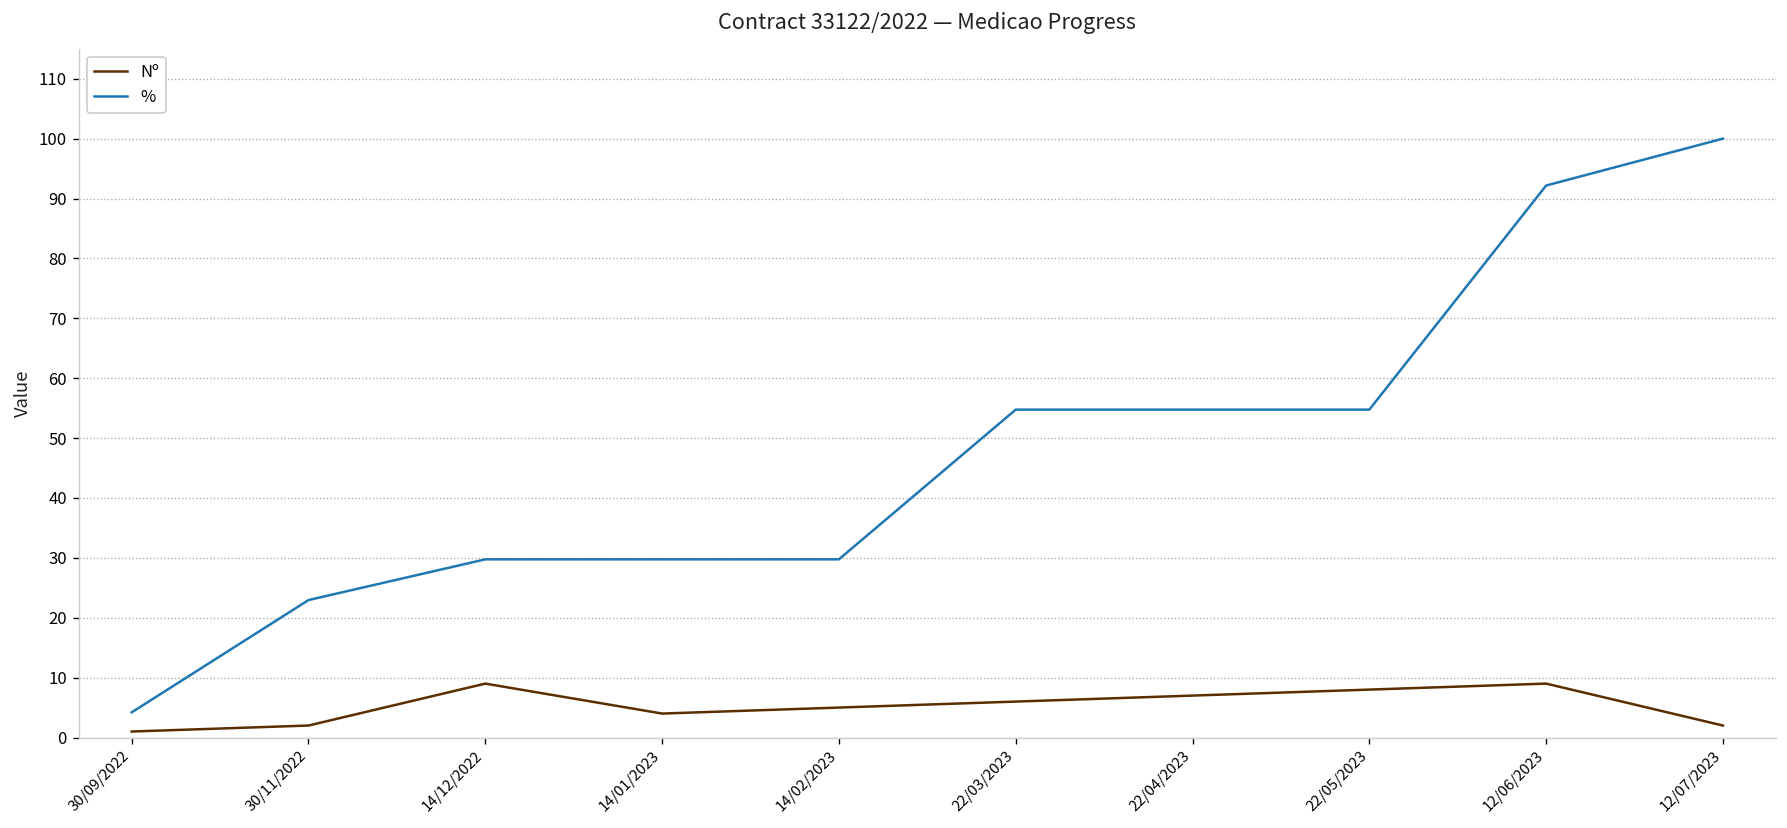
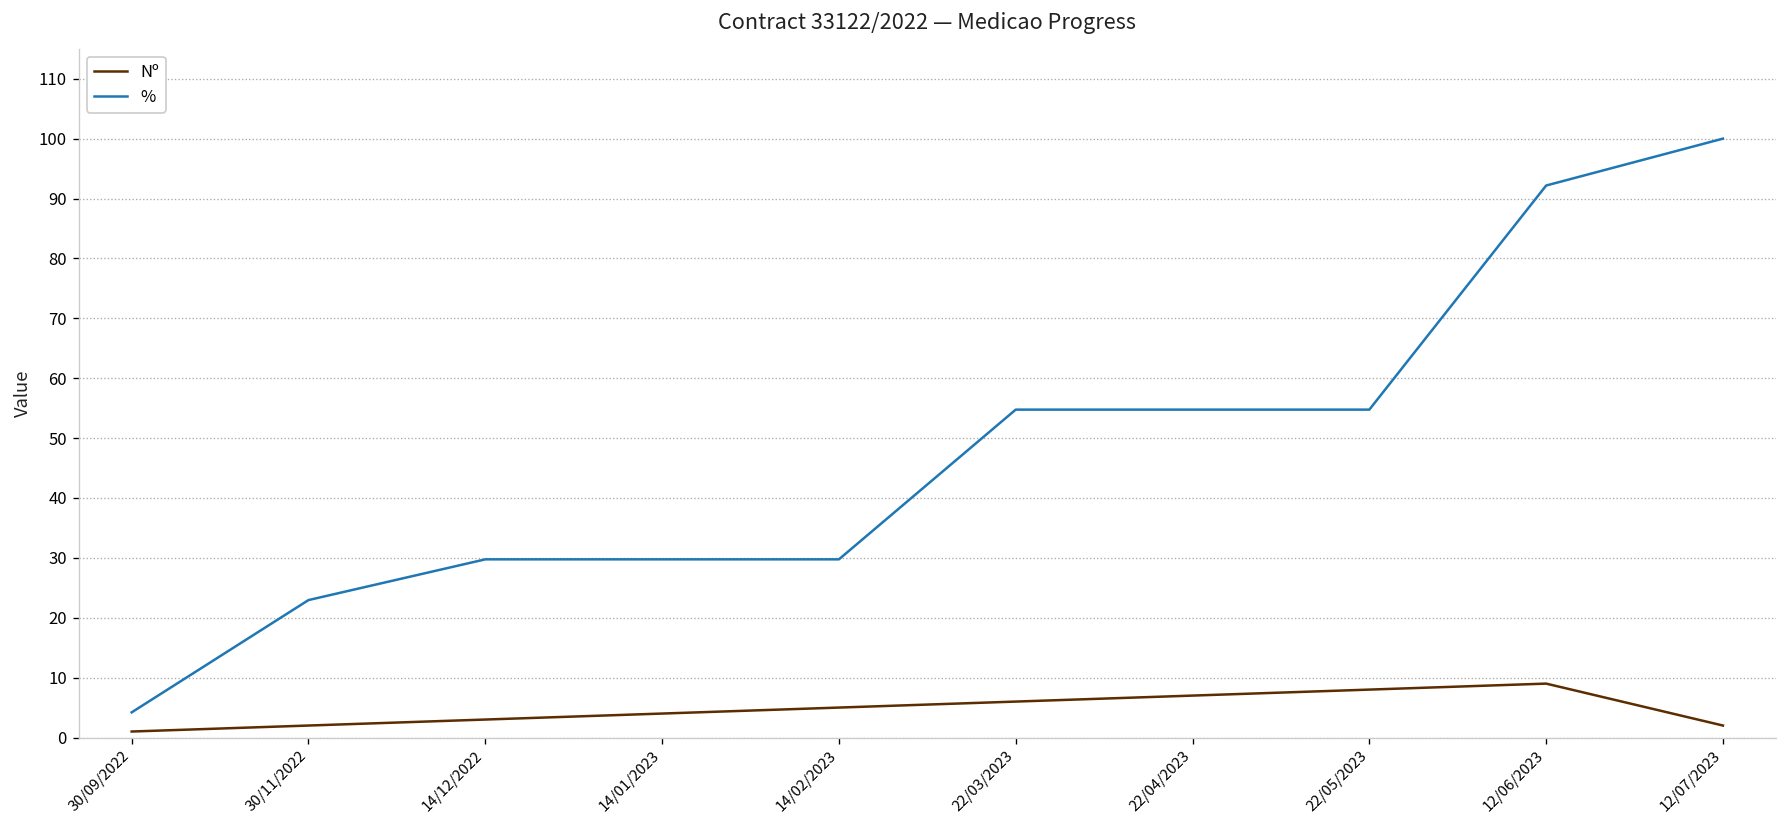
Nº, 14/12/2022: 9 -> 3
